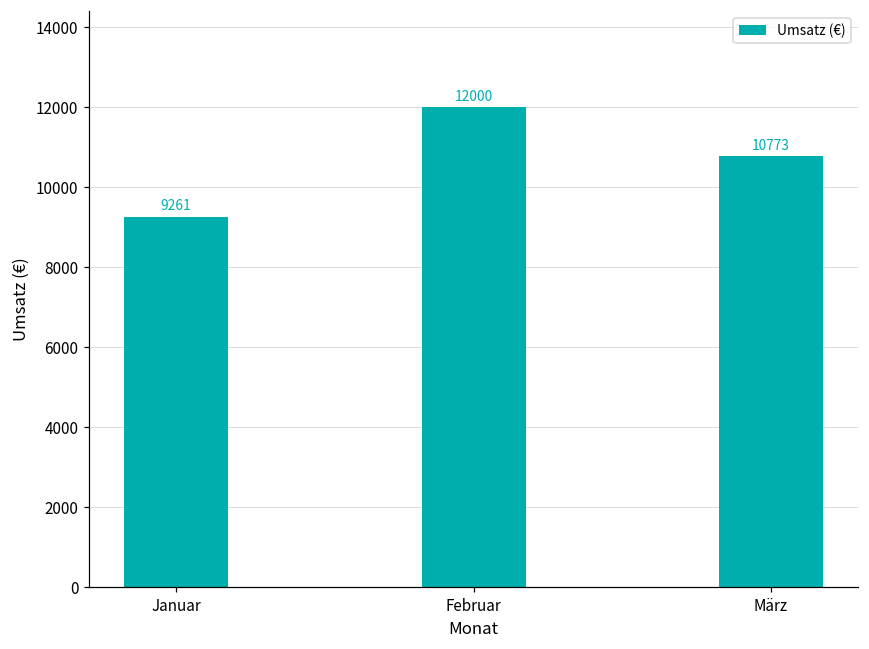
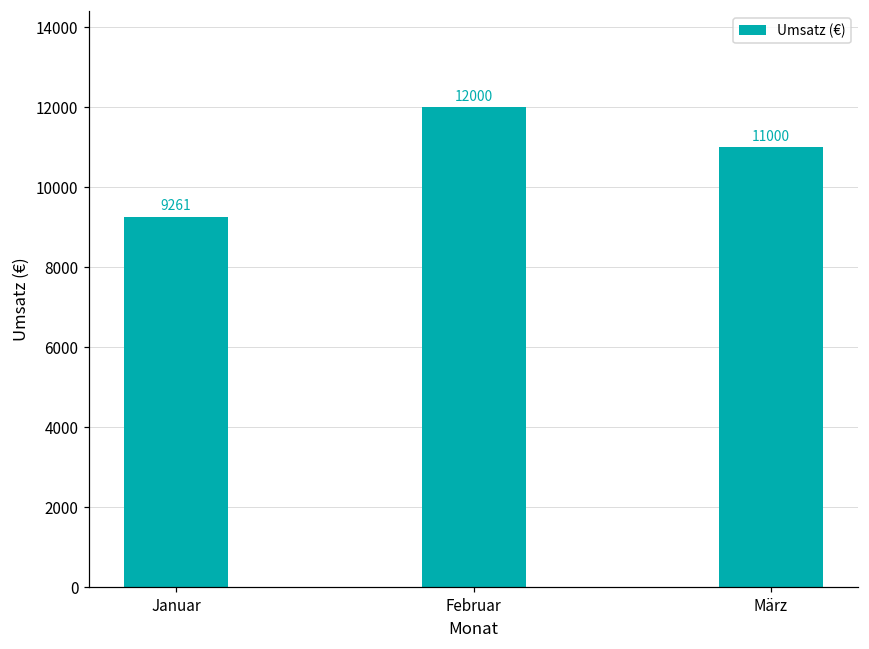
März: 10773 -> 11000
